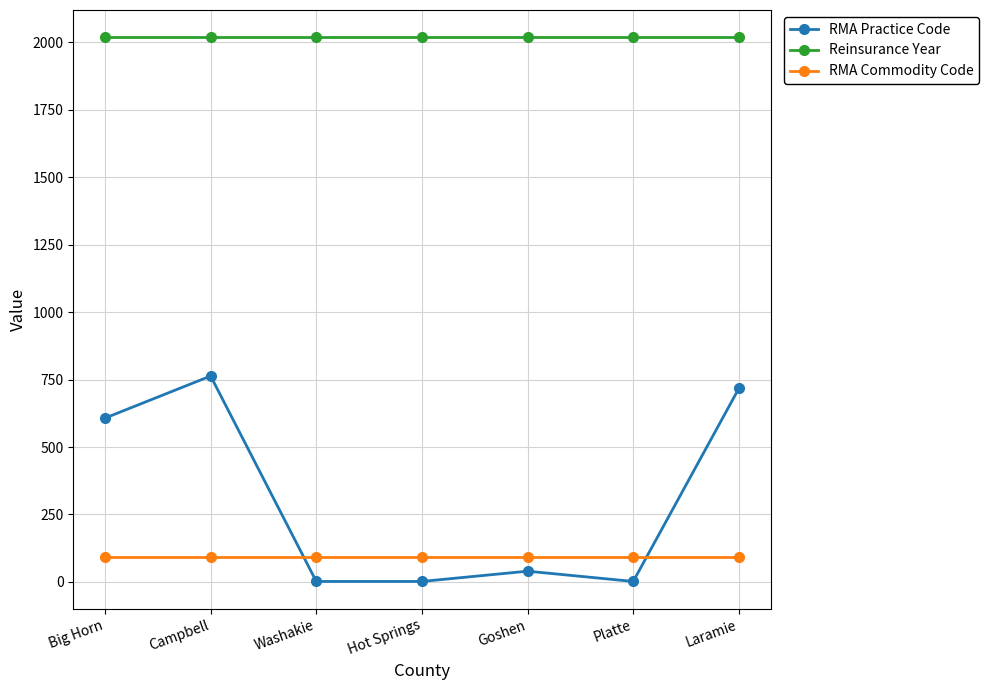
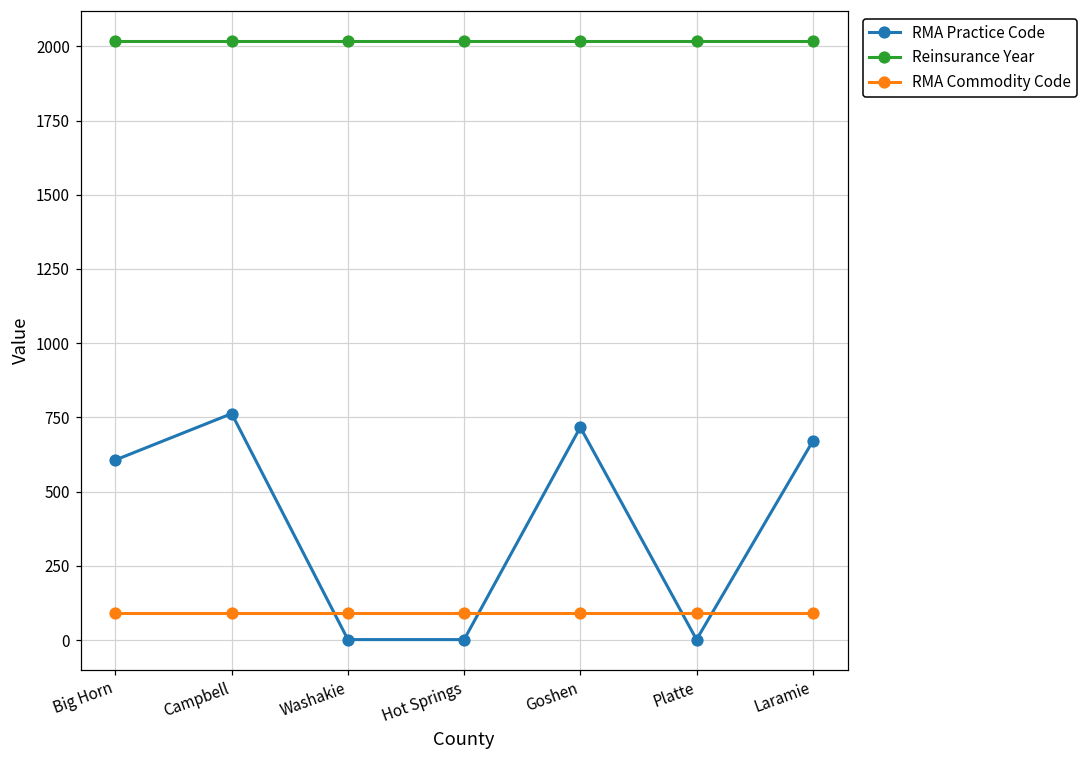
RMA Practice Code, Goshen: 40 -> 720
RMA Practice Code, Laramie: 720 -> 670
